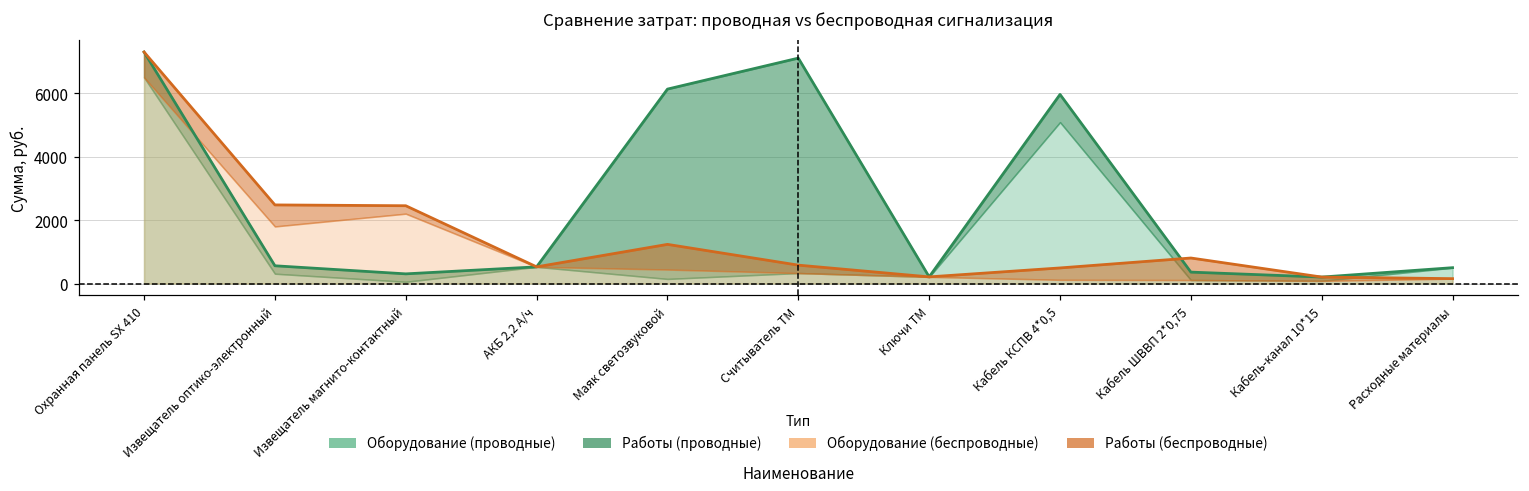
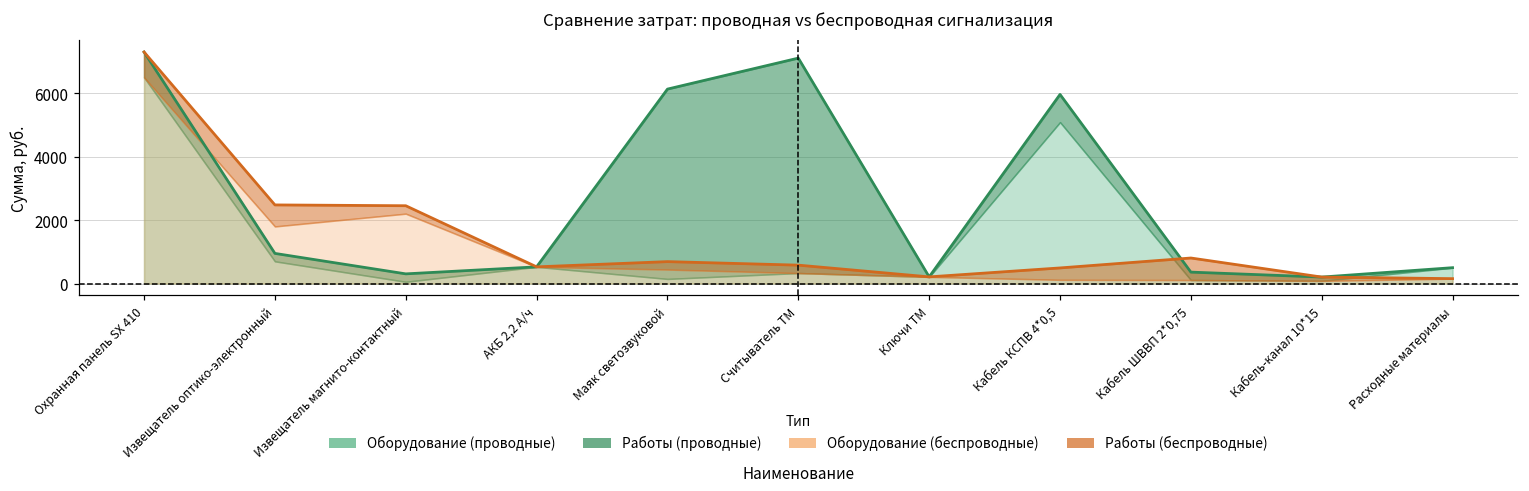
Оборудование (проводные), Извещатель оптико-электронный: 300 -> 700
Работы (беспроводные), Маяк светозвуковой: 800 -> 300
